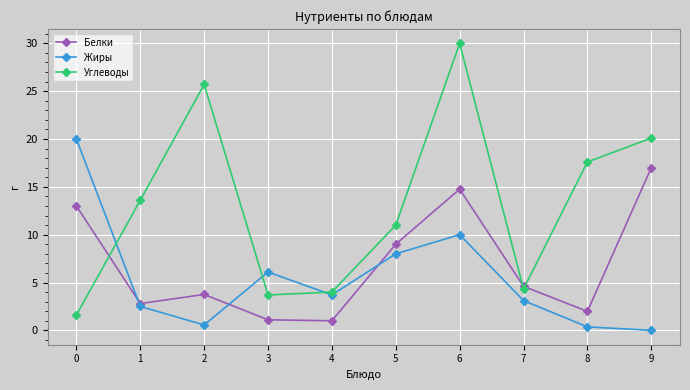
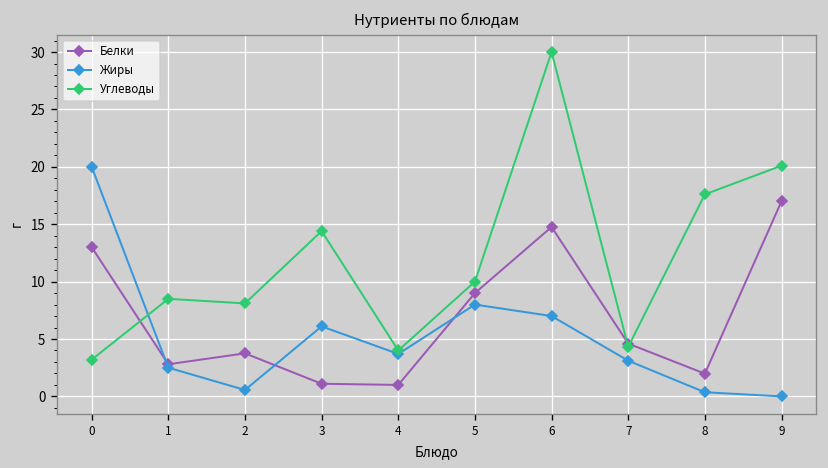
Углеводы, 0: 2 -> 3
Углеводы, 1: 14 -> 9
Углеводы, 2: 26 -> 8
Углеводы, 3: 4 -> 14
Углеводы, 5: 11 -> 10
Жиры, 6: 10 -> 7
